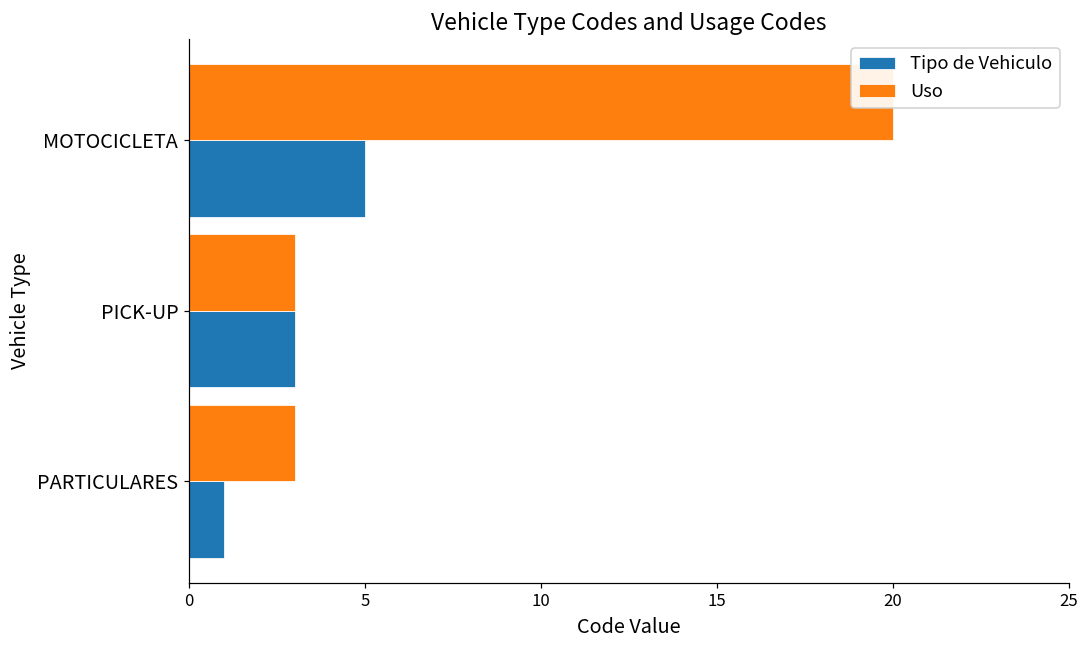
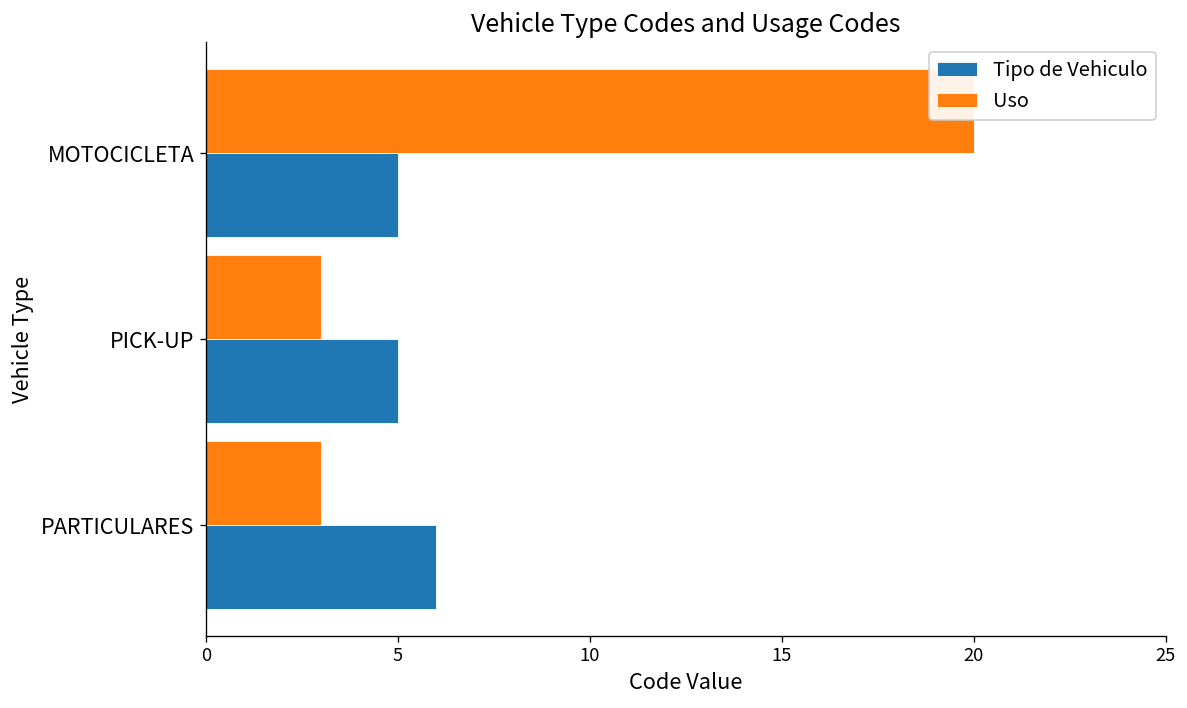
Tipo de Vehiculo, PICK-UP: 3 -> 5
Tipo de Vehiculo, PARTICULARES: 1 -> 6
